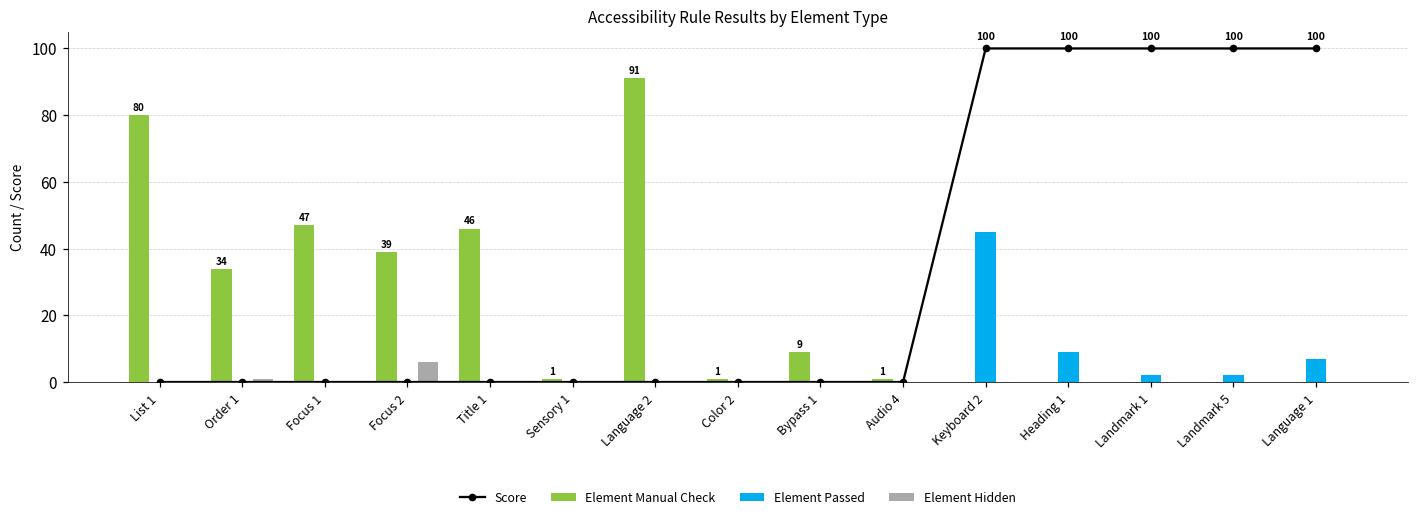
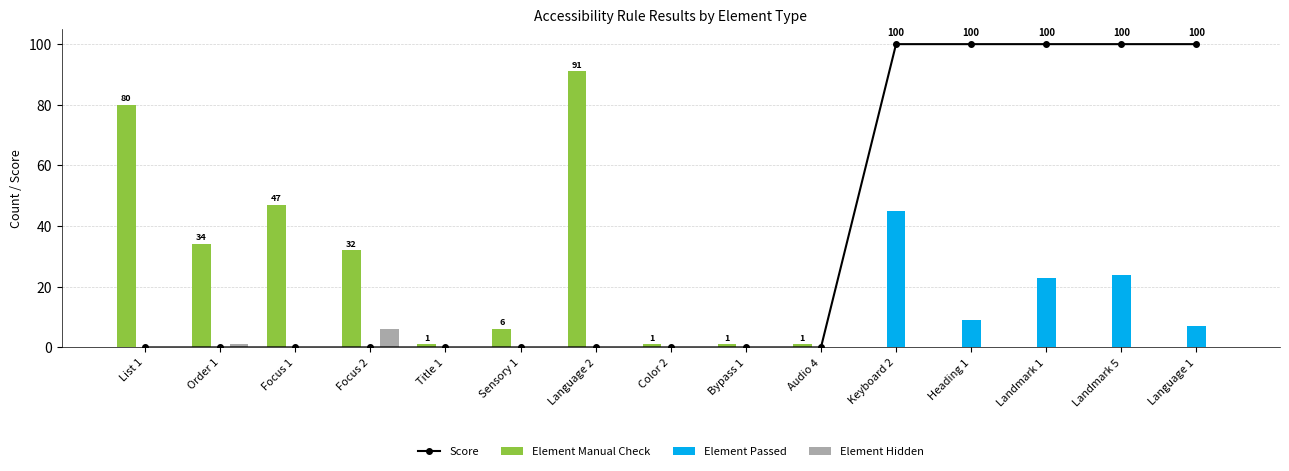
Element Manual Check, Focus 2: 39 -> 32
Element Manual Check, Title 1: 46 -> 1
Element Manual Check, Sensory 1: 1 -> 6
Element Manual Check, Bypass 1: 9 -> 1
Element Passed, Landmark 1: 2 -> 23
Element Passed, Landmark 5: 2 -> 24
